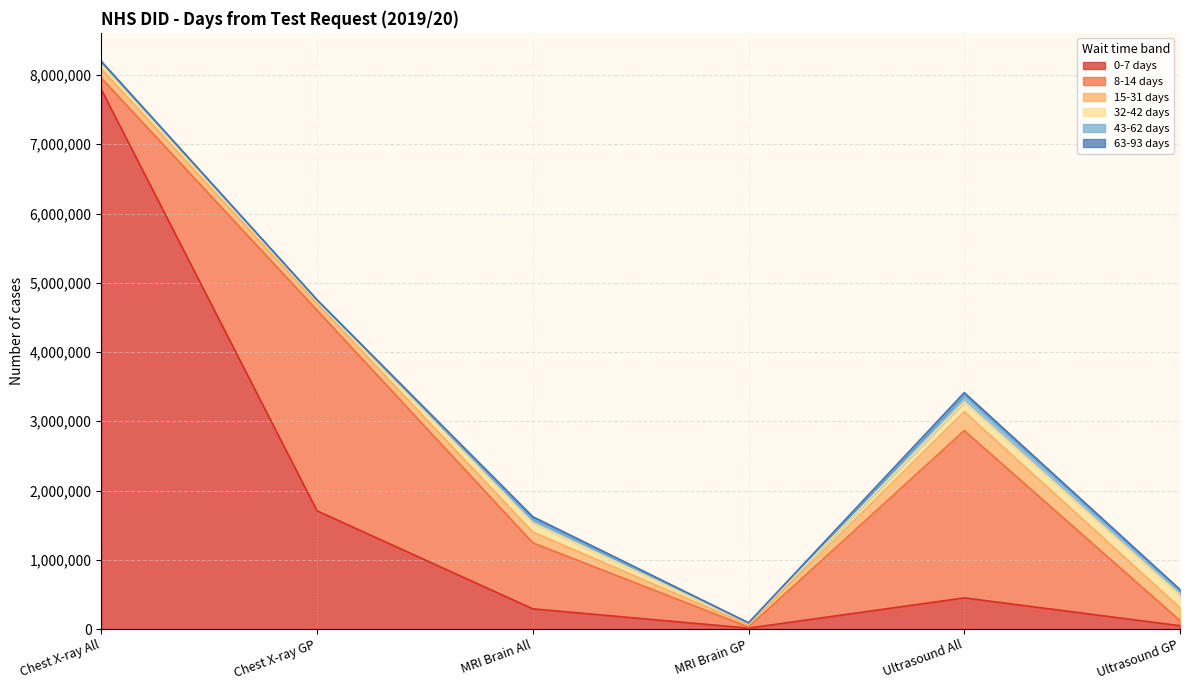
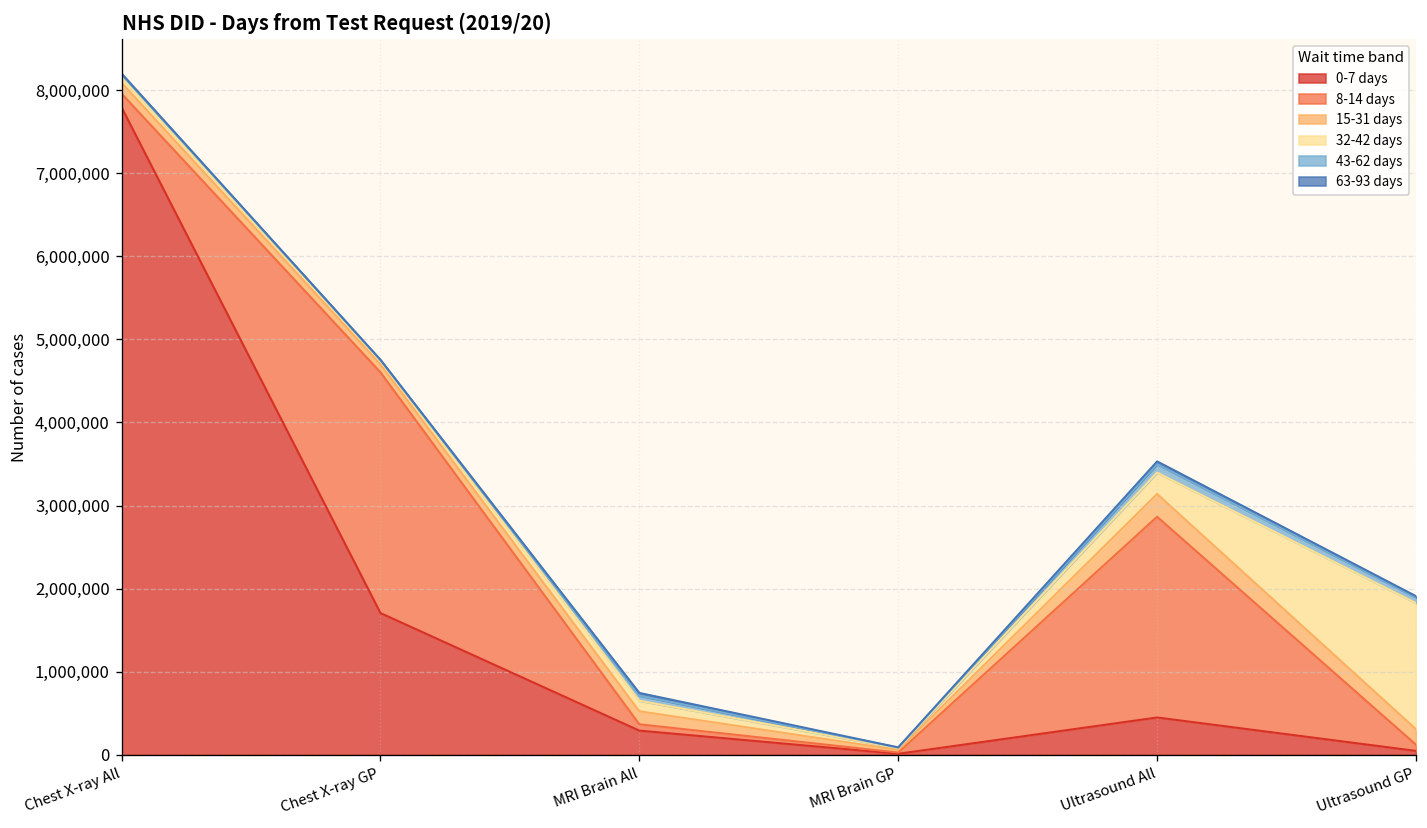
8-14 days, MRI Brain All: 1,000,000 -> 100,000
32-42 days, Ultrasound All: 100,000 -> 300,000
32-42 days, Ultrasound GP: 200,000 -> 1,500,000
